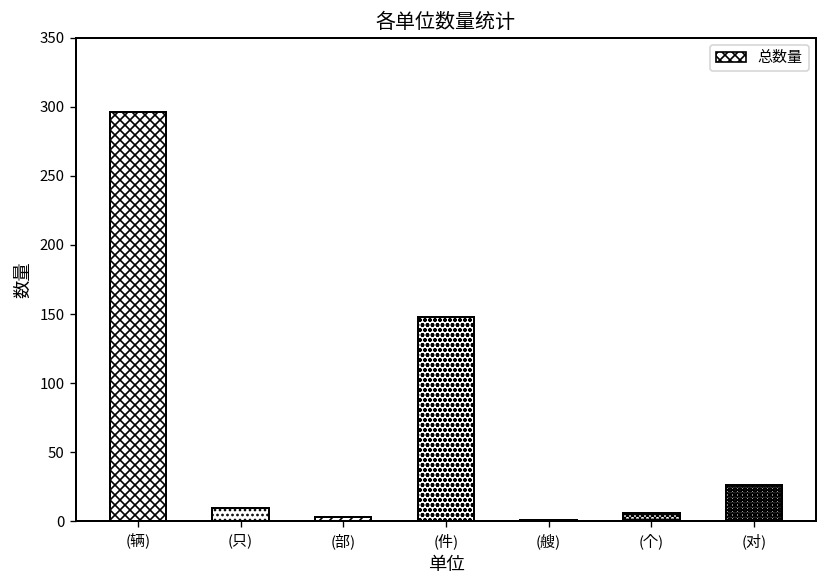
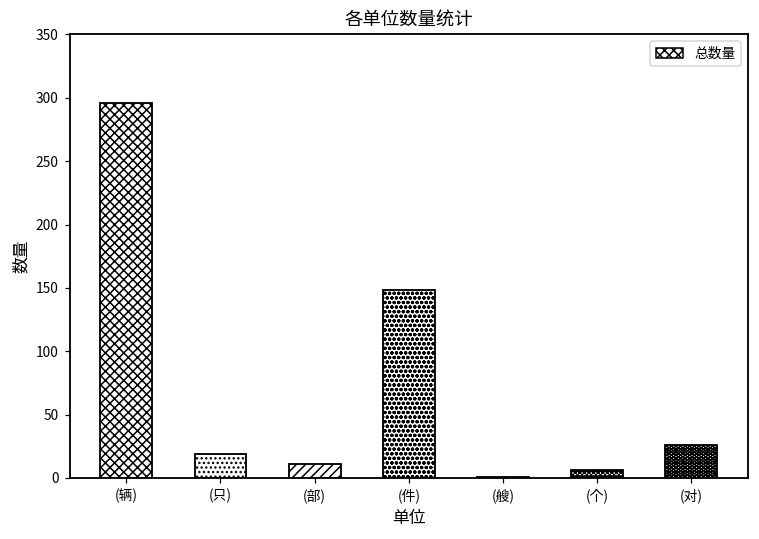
(只): 10 -> 19
(部): 3 -> 11
